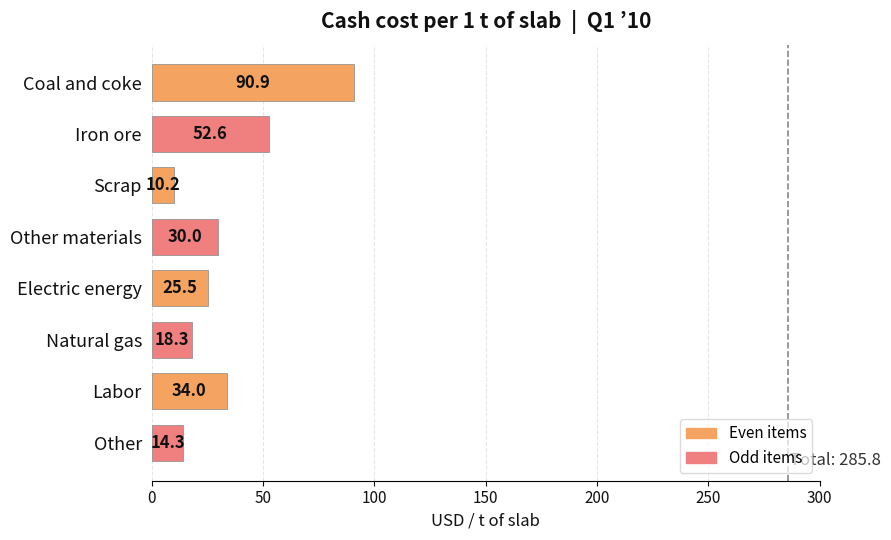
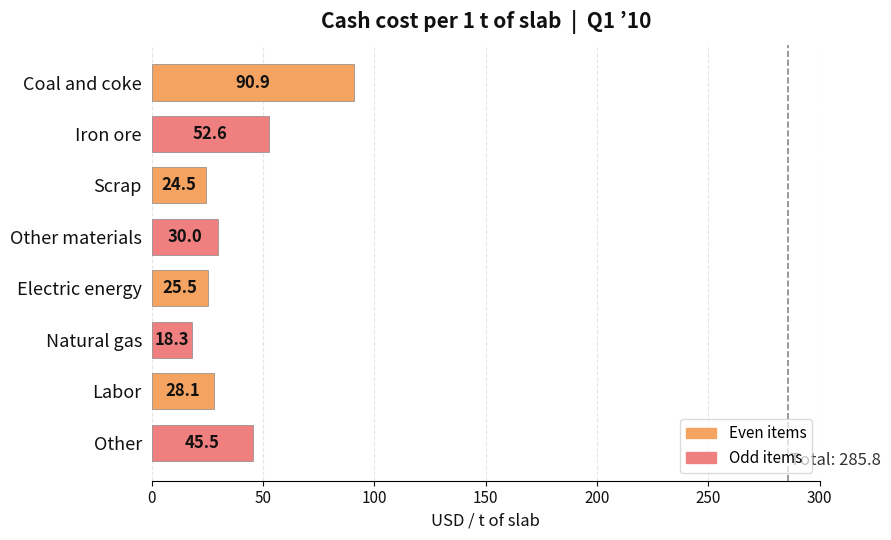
Scrap: 10.2 -> 24.5
Labor: 34.0 -> 28.1
Other: 14.3 -> 45.5
